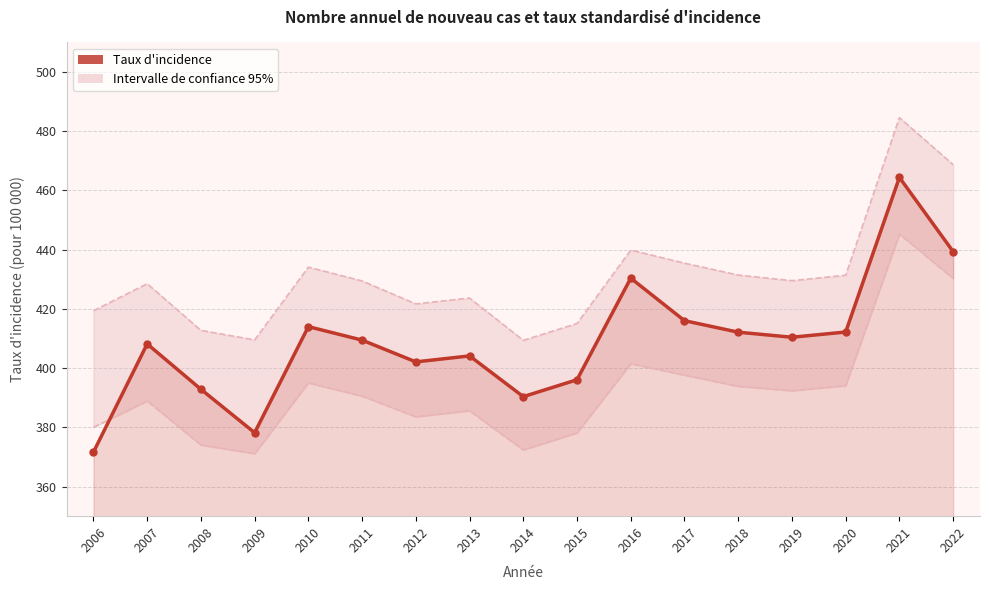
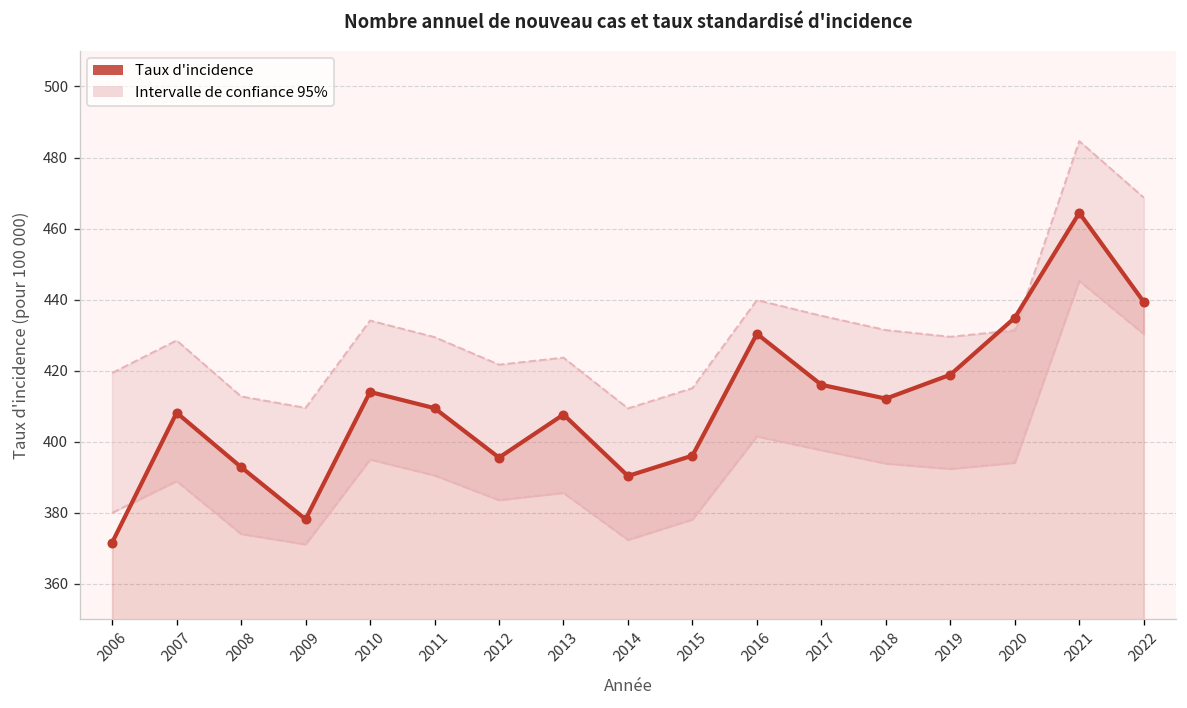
Taux d'incidence, 2012: 402 -> 396
Taux d'incidence, 2013: 404 -> 408
Taux d'incidence, 2019: 410 -> 419
Taux d'incidence, 2020: 412 -> 435
